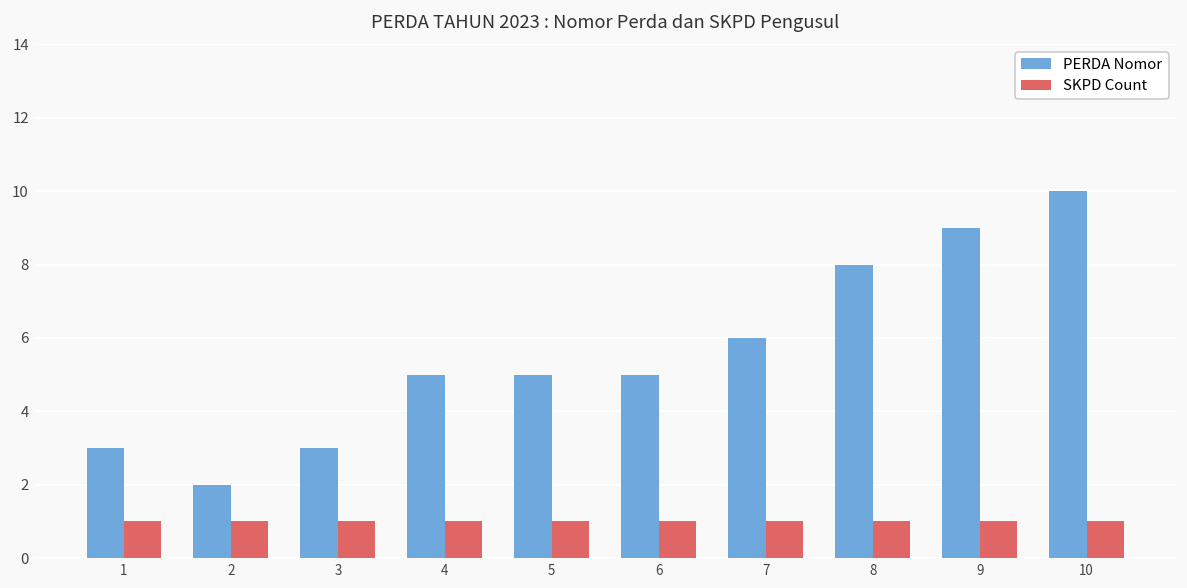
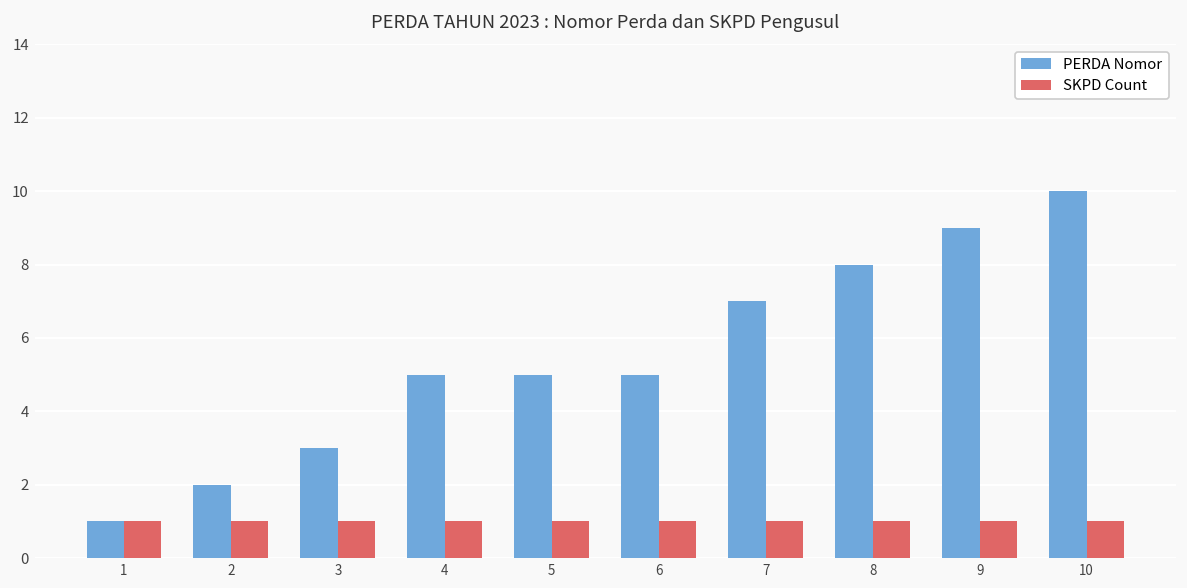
PERDA Nomor, 1: 3 -> 1
PERDA Nomor, 7: 6 -> 7
